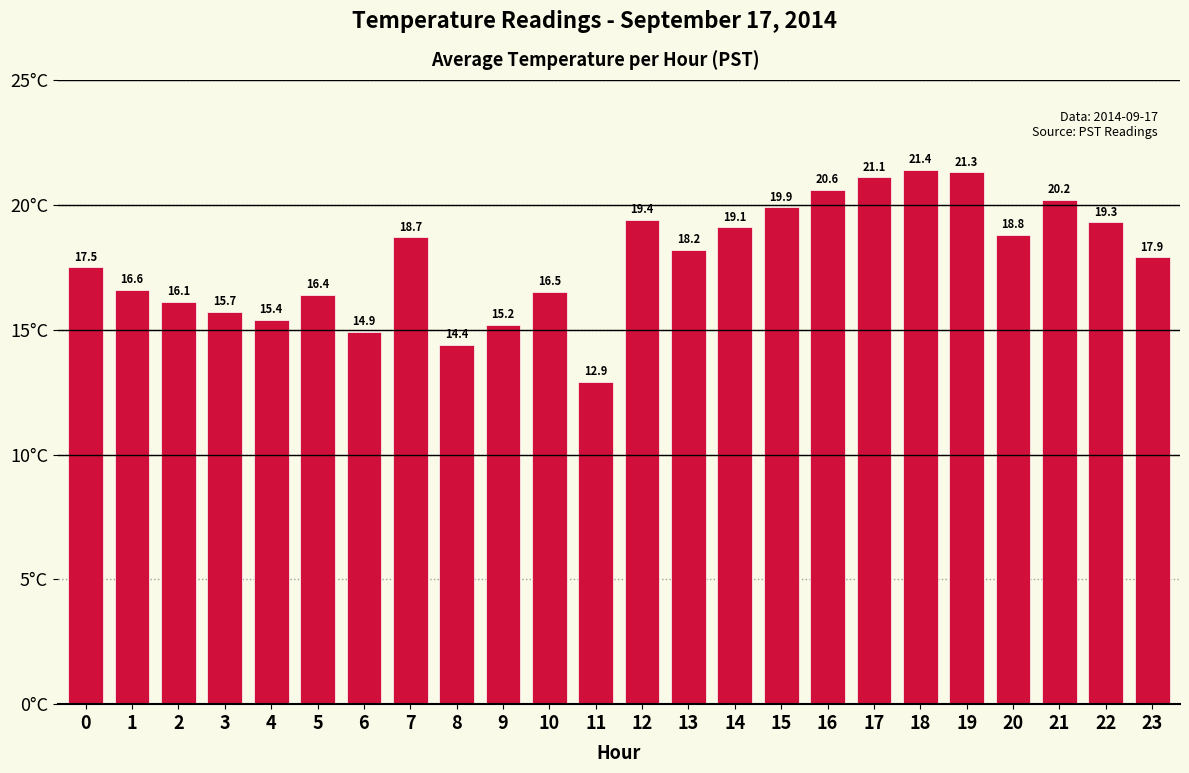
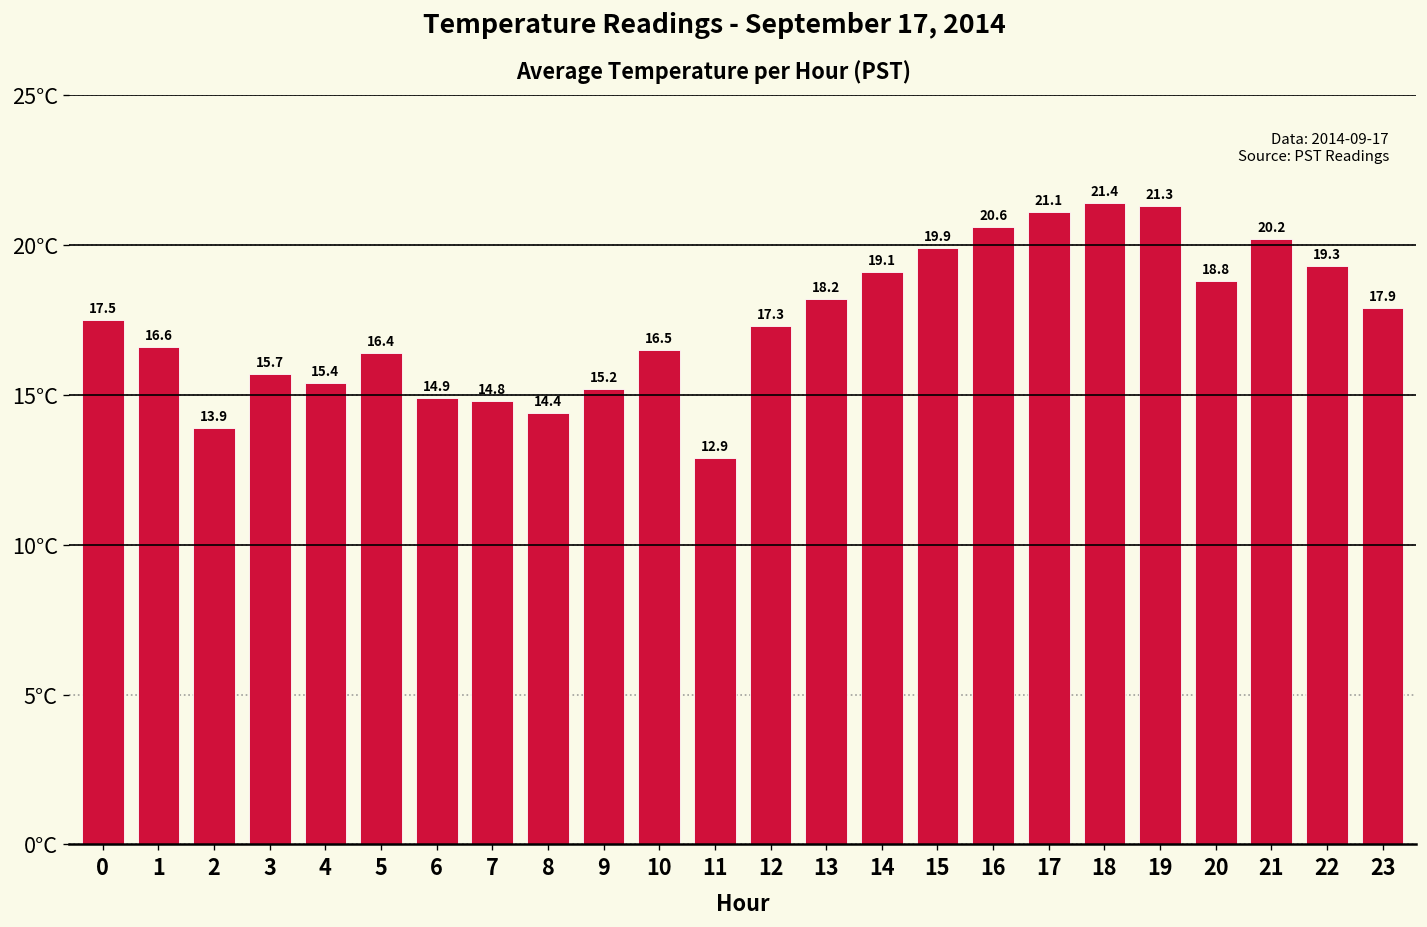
2: 16.1 -> 13.9
7: 18.7 -> 14.8
12: 19.4 -> 17.3
